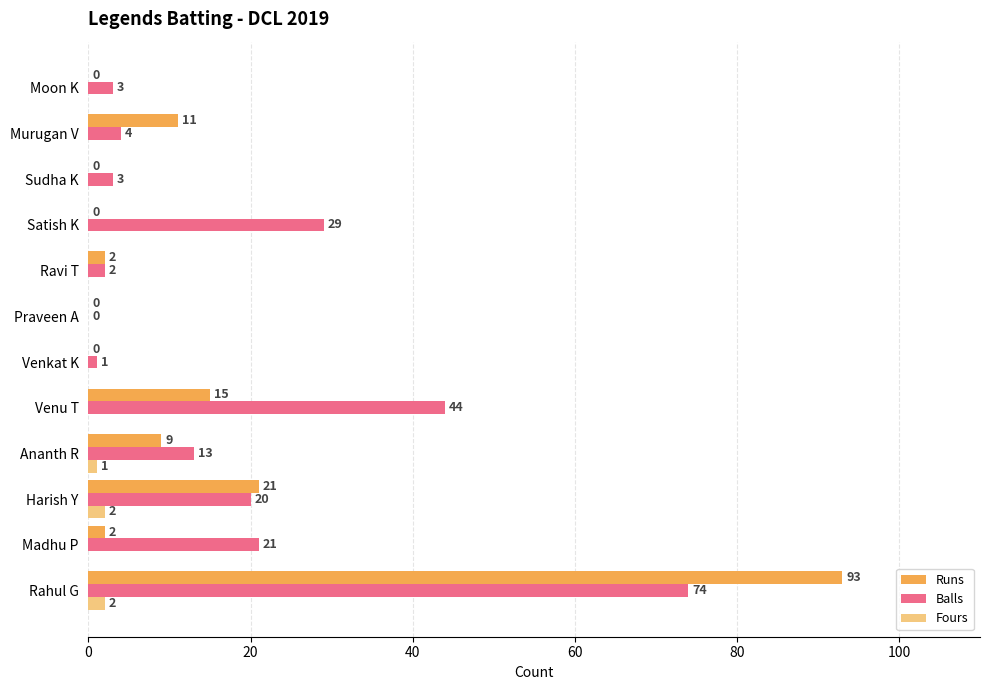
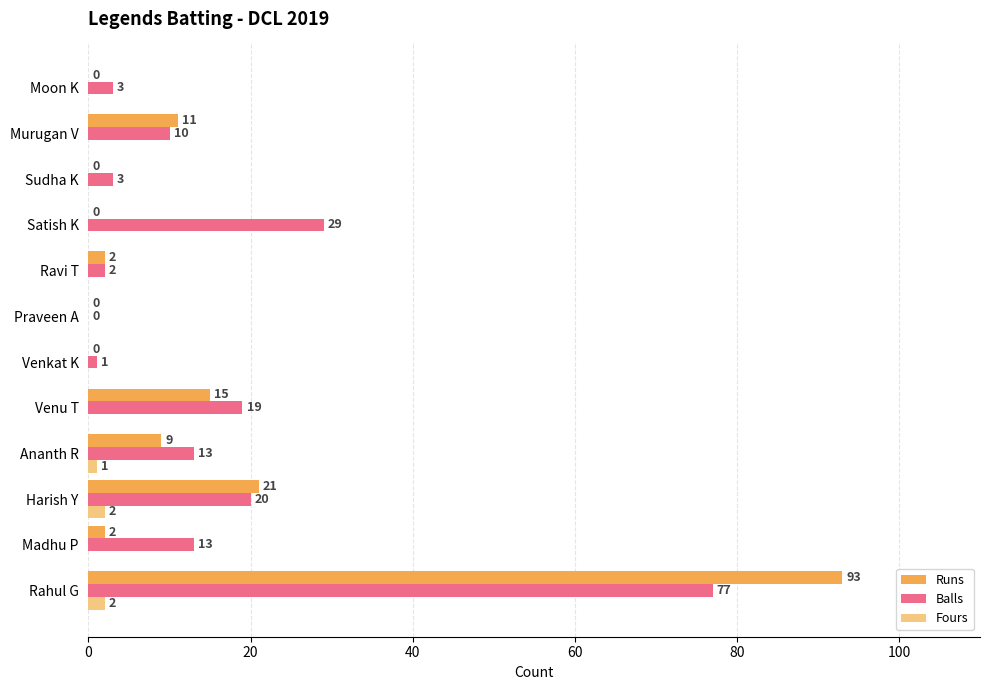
Balls, Murugan V: 4 -> 10
Balls, Venu T: 44 -> 19
Balls, Madhu P: 21 -> 13
Balls, Rahul G: 74 -> 77
